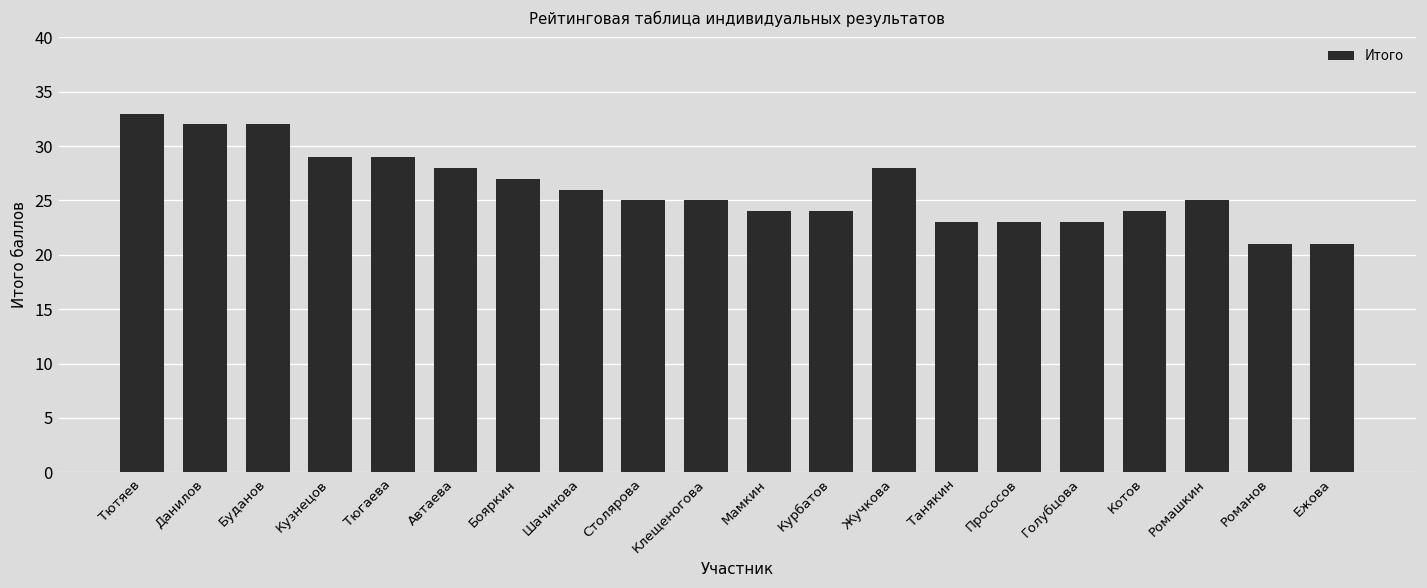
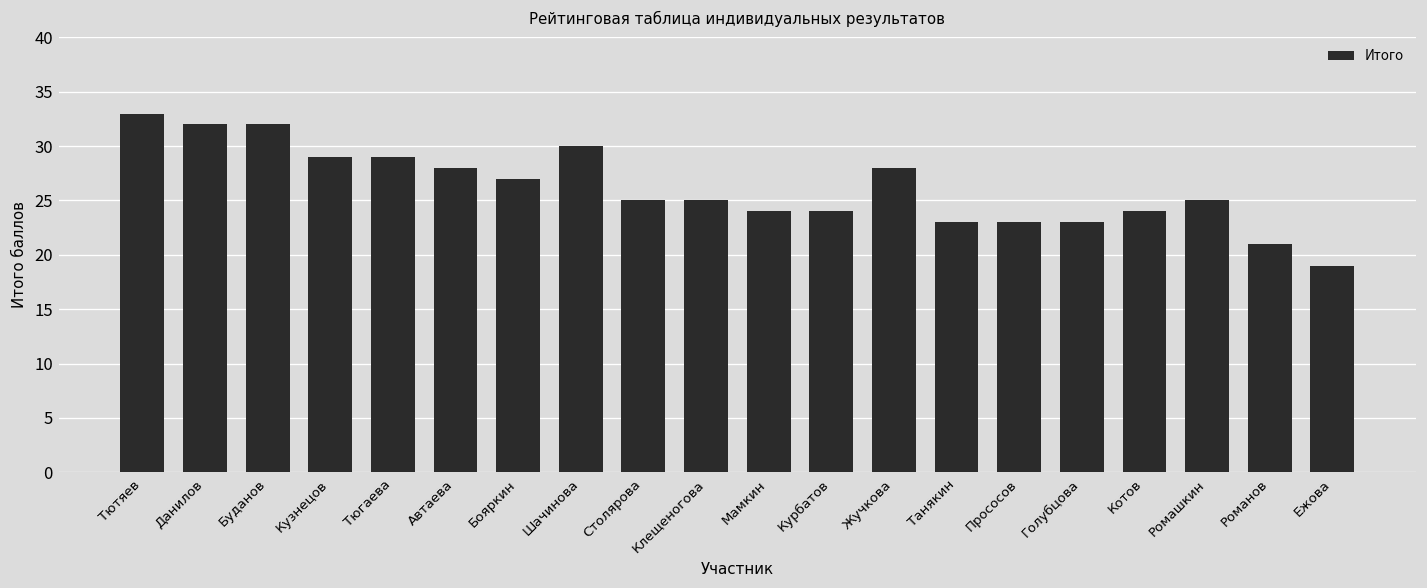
Шачинова: 26 -> 30
Ежова: 21 -> 19
